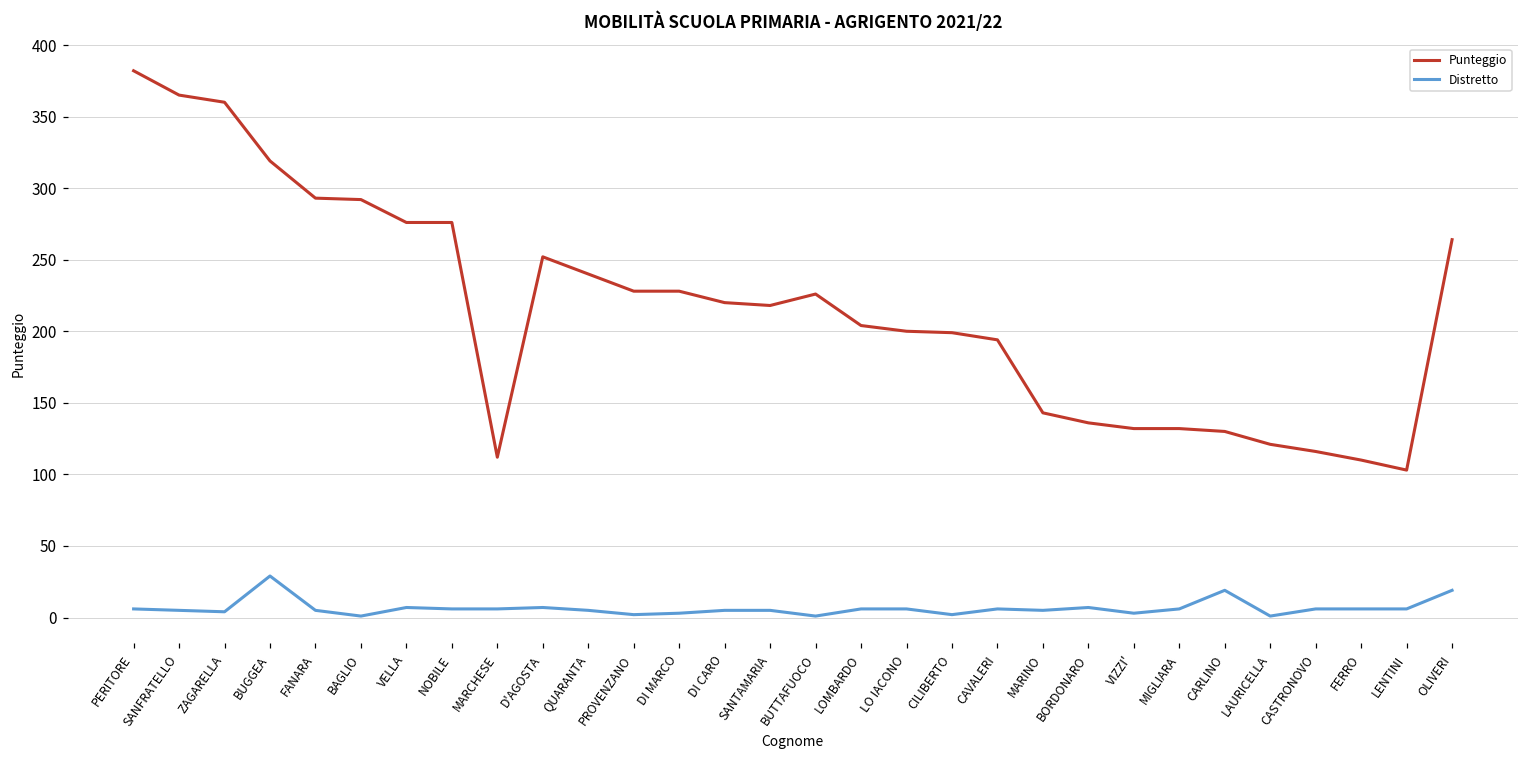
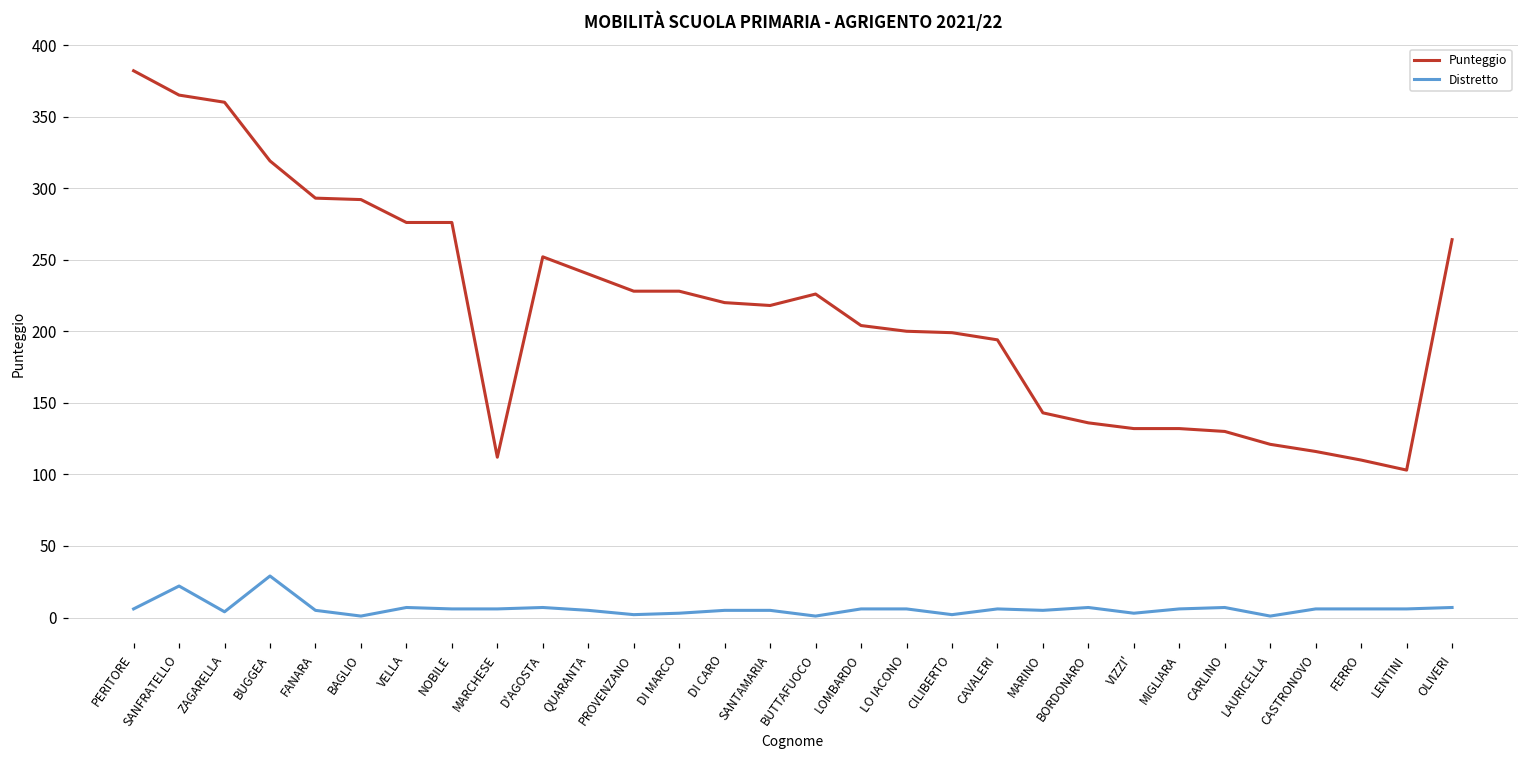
Distretto, SANFRATELLO: 5 -> 22
Distretto, CARLINO: 19 -> 7
Distretto, OLIVERI: 19 -> 7
